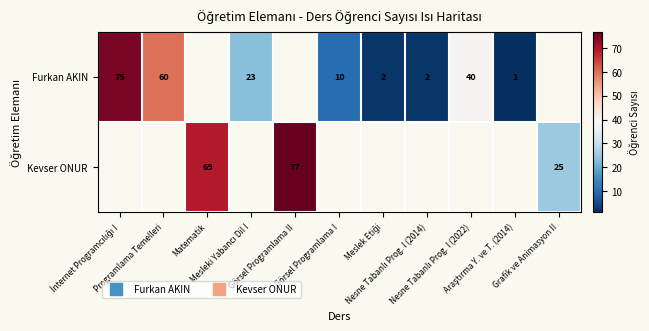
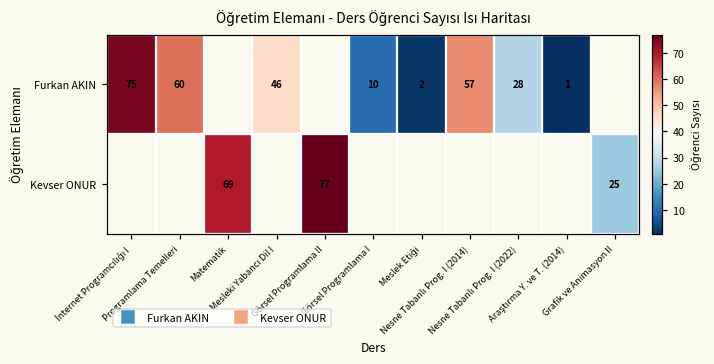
Furkan AKIN, Mesleki Yabancı Dil I: 23 -> 46
Furkan AKIN, Nesne Tabanlı Prog. I (2014): 2 -> 57
Furkan AKIN, Nesne Tabanlı Prog. I (2022): 40 -> 28
